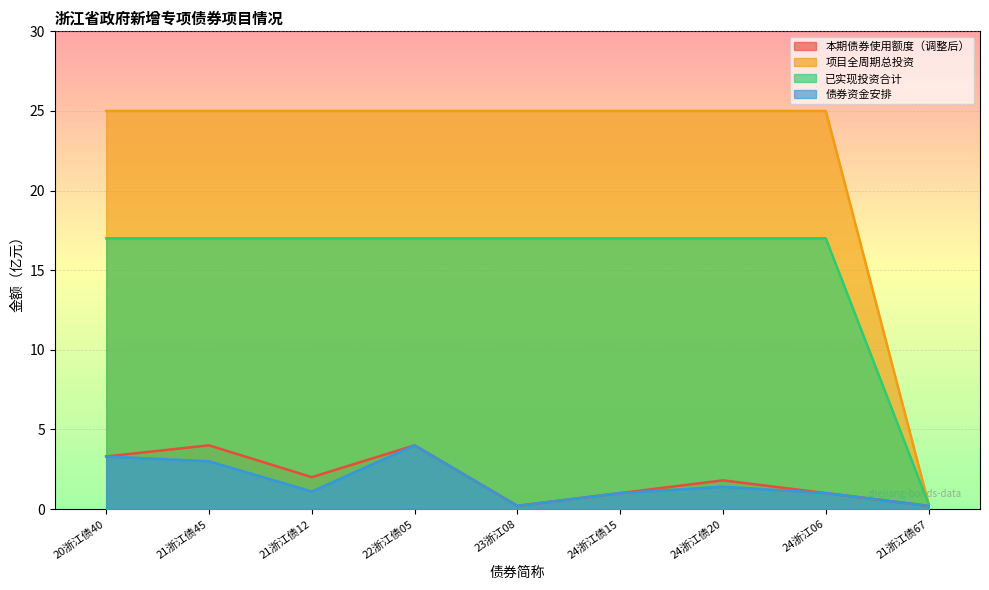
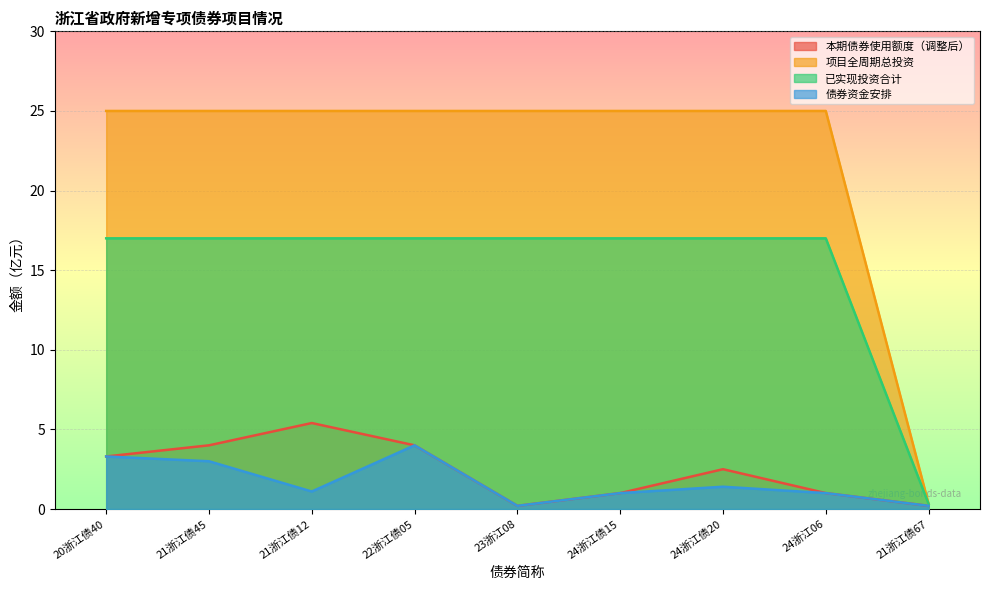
本期债券使用额度（调整后）, 21浙江债12: 2.0 -> 5.4
本期债券使用额度（调整后）, 24浙江债20: 1.8 -> 2.5
